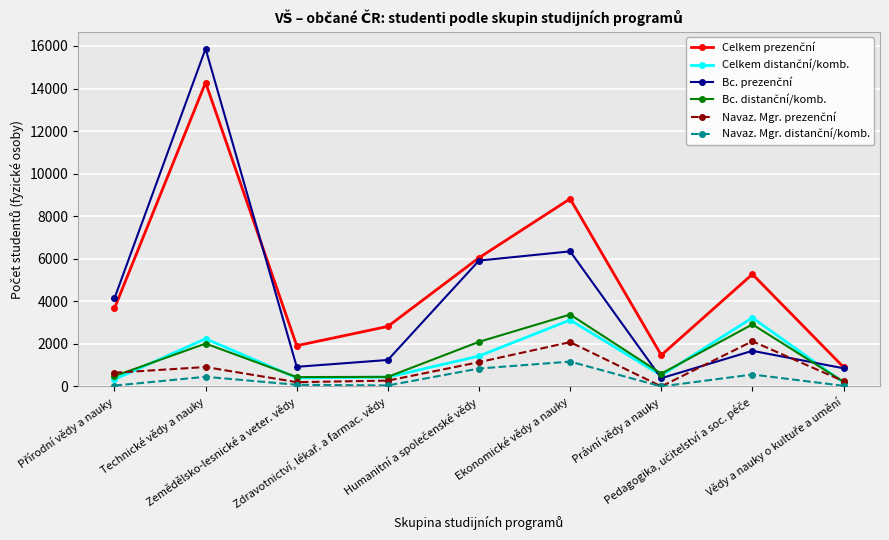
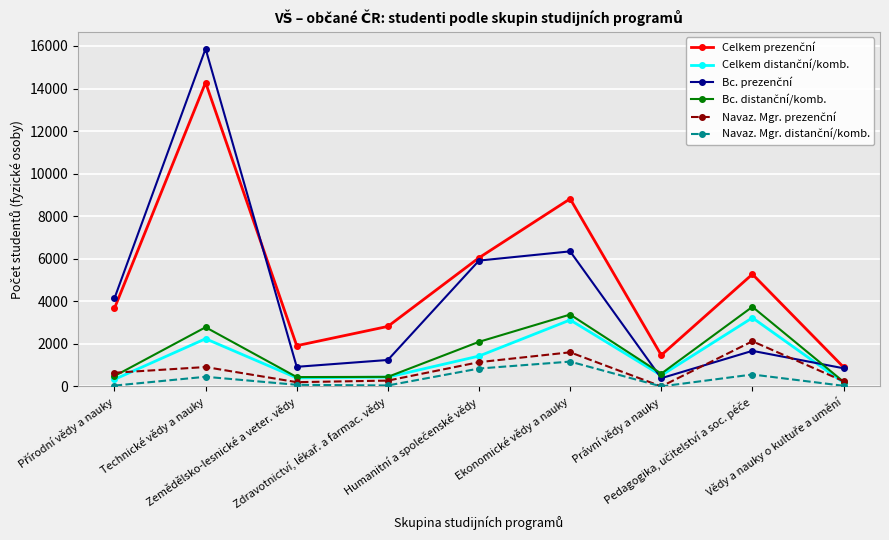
Bc. distanční/komb., Technické vědy a nauky: 2000 -> 2800
Navaz. Mgr. prezenční, Ekonomické vědy a nauky: 2100 -> 1600
Bc. distanční/komb., Pedagogika, učitelství a soc. péče: 2900 -> 3700
